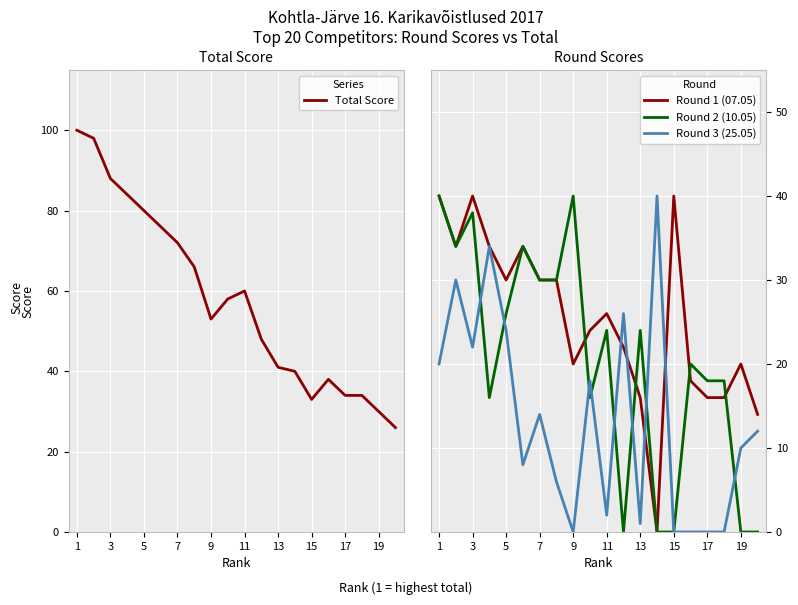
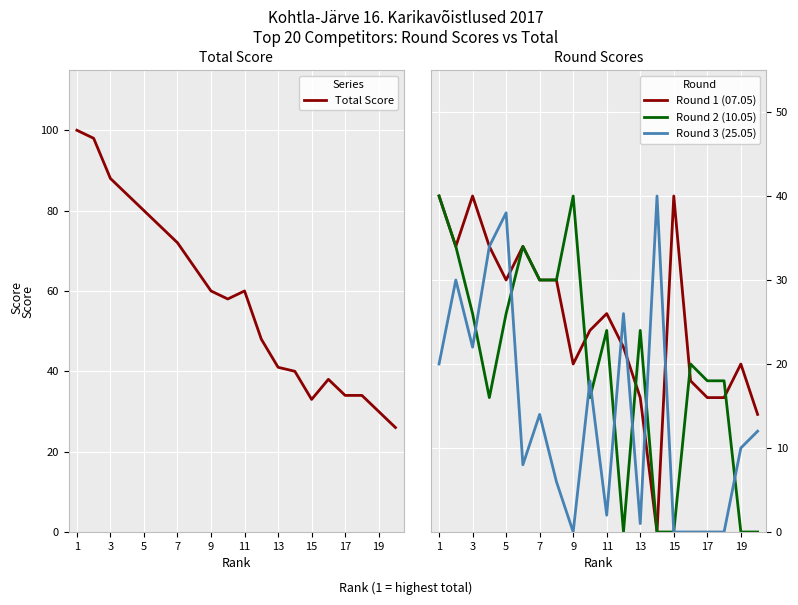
Total Score, 9: 53 -> 60
Round Scores, Round 2 (10.05), 3: 38 -> 26
Round Scores, Round 3 (25.05), 5: 24 -> 38
